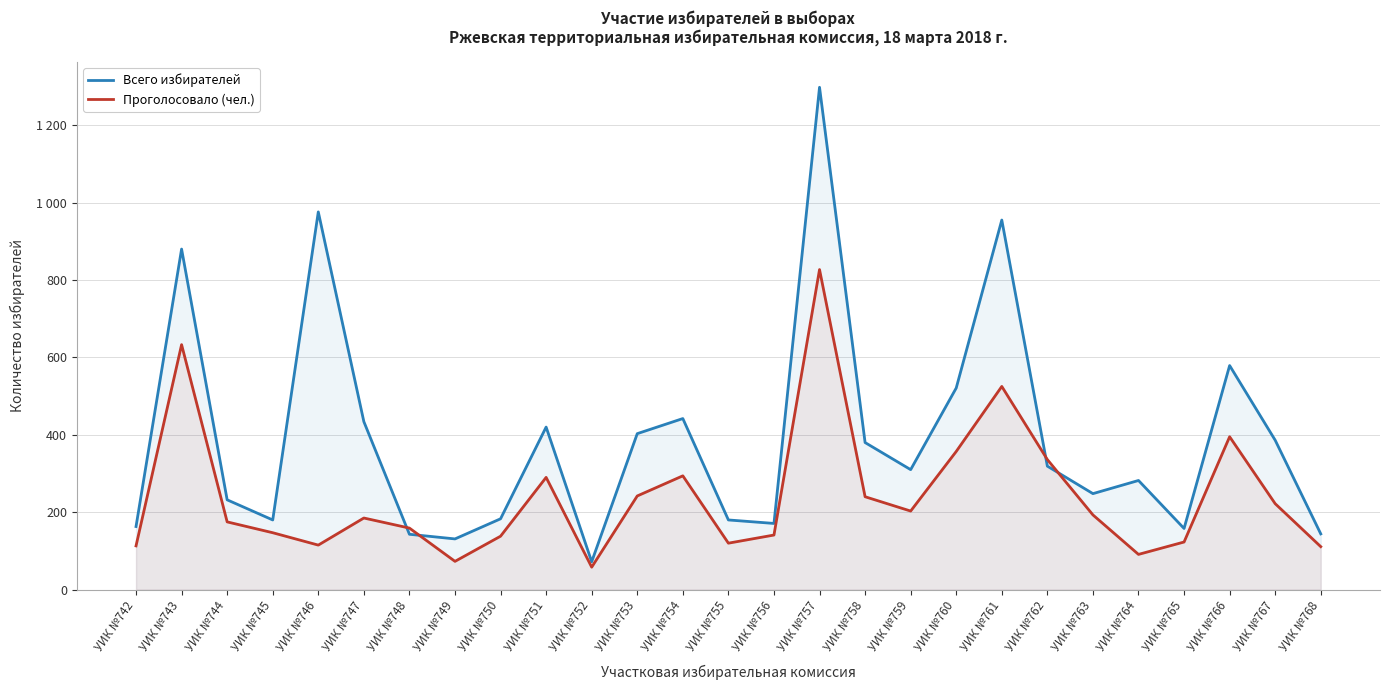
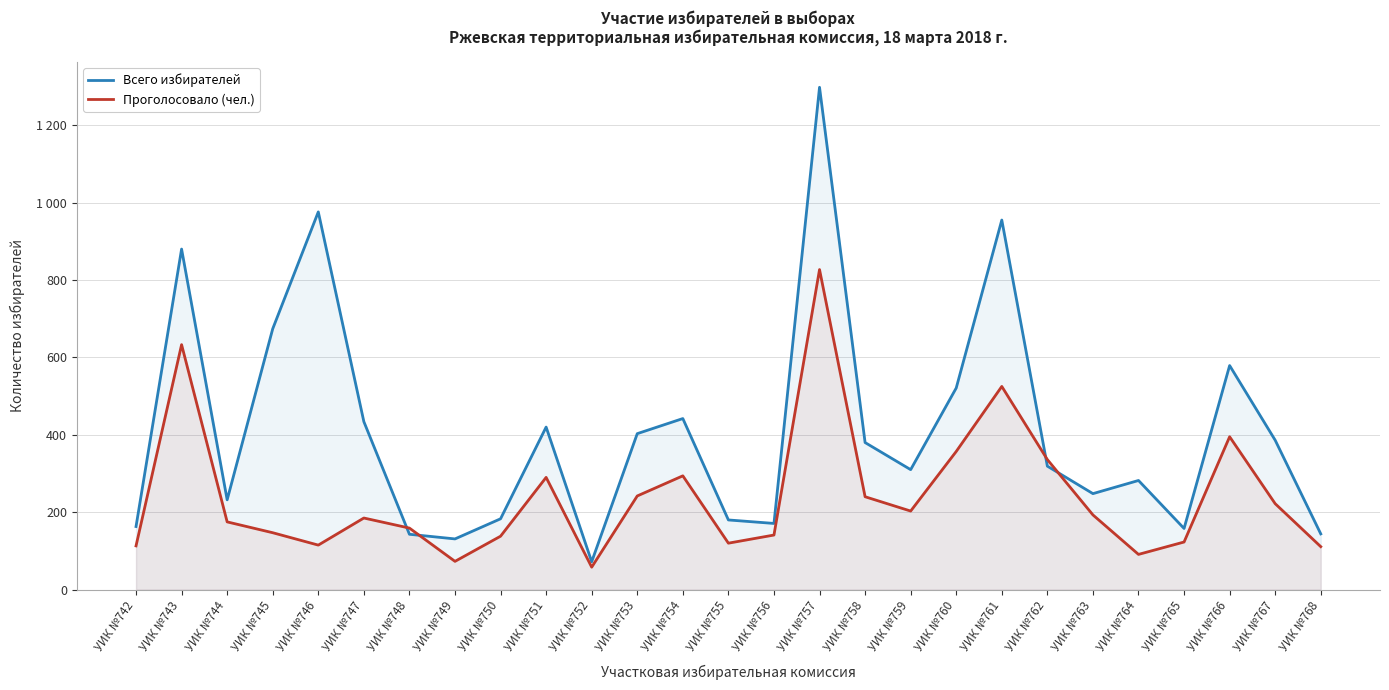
Всего избирателей, УИК №745: 180 -> 670
